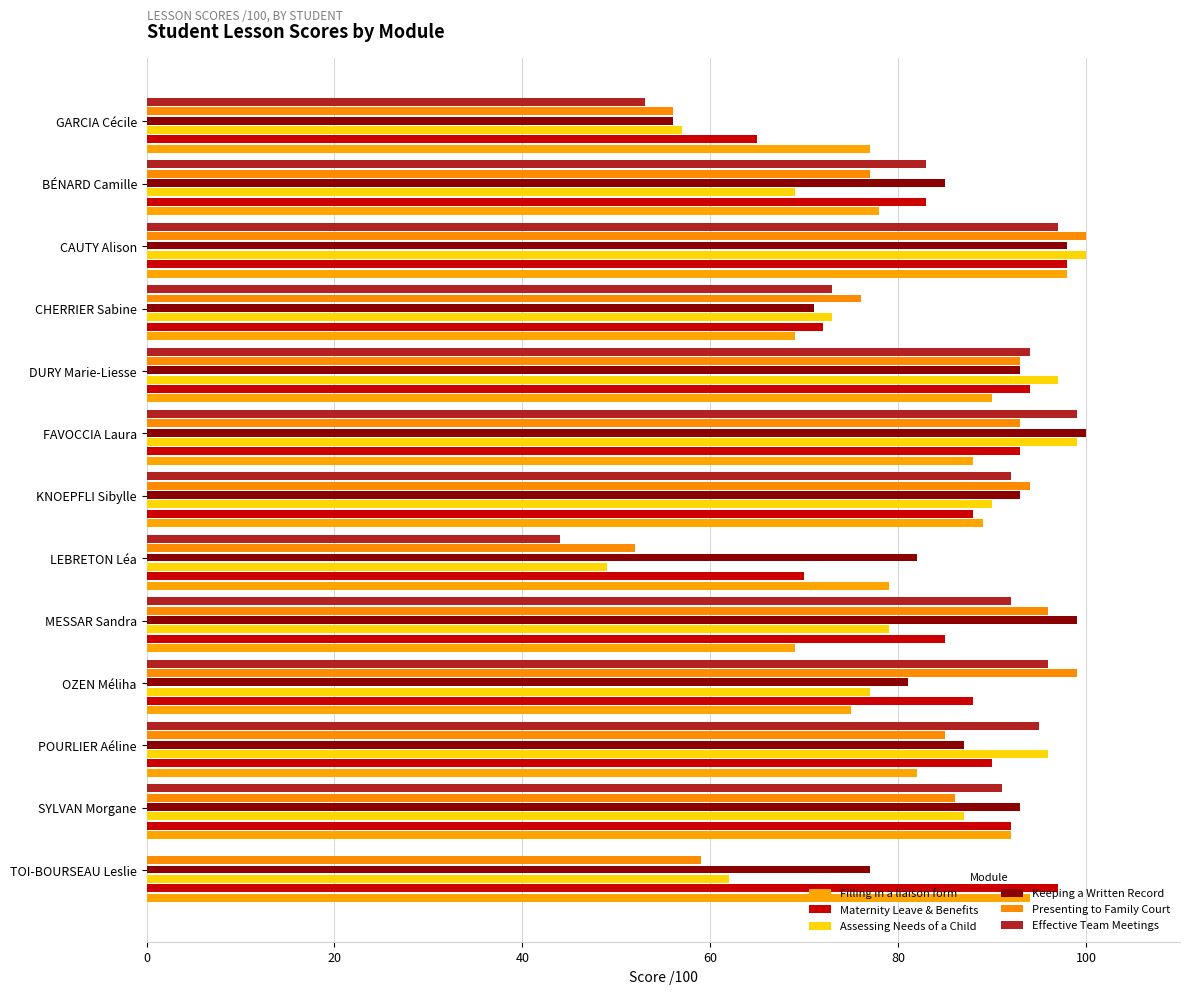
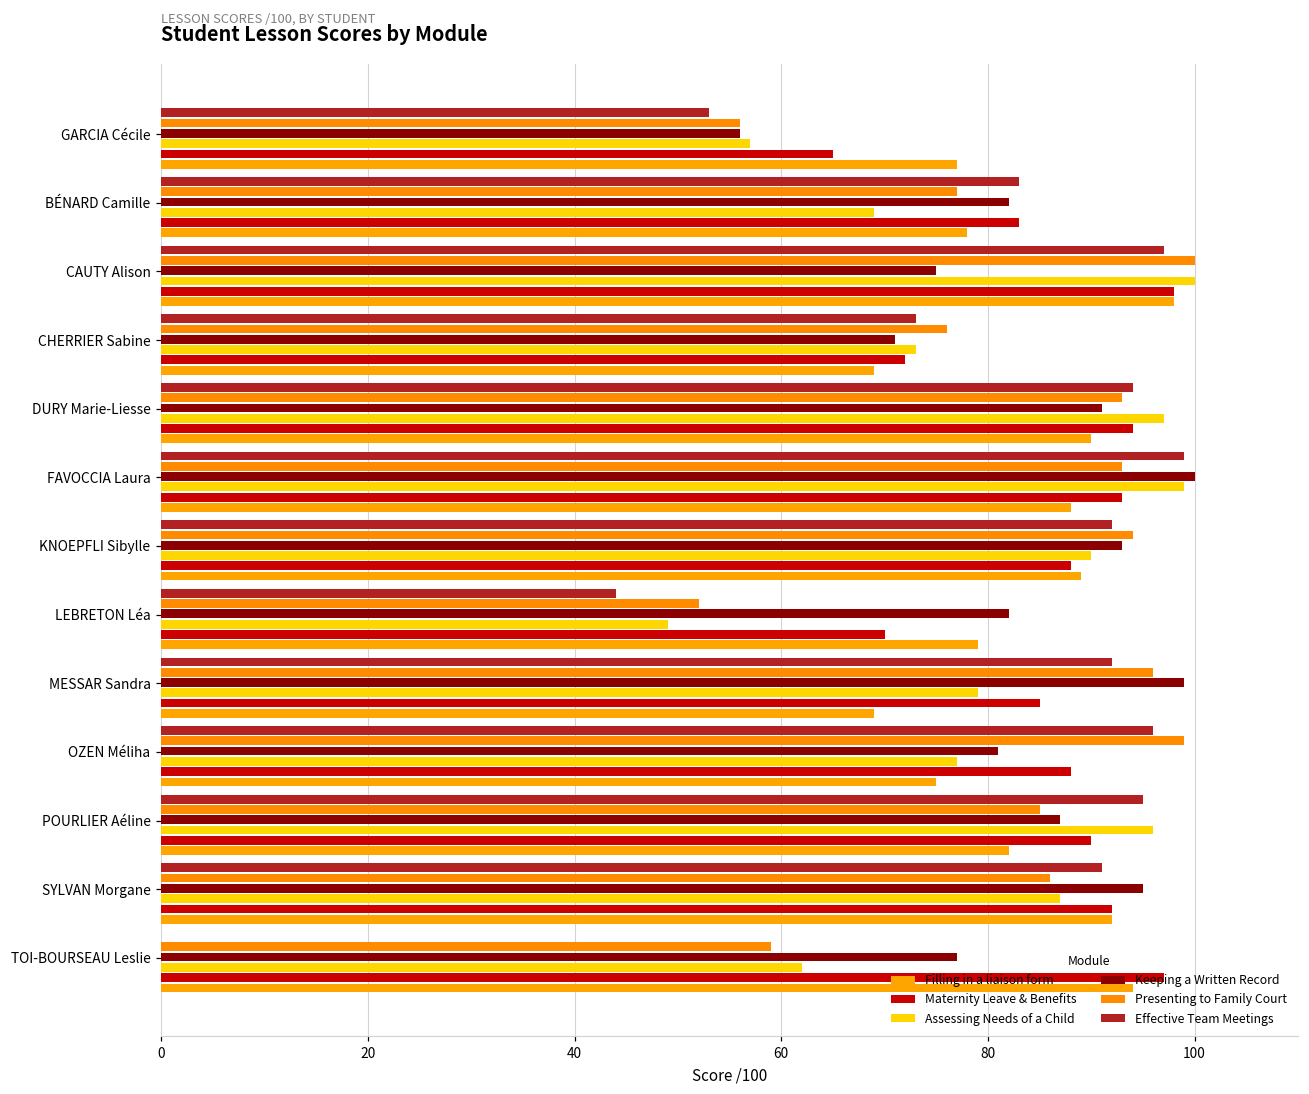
Keeping a Written Record, BÉNARD Camille: 85 -> 82
Keeping a Written Record, CAUTY Alison: 98 -> 75
Keeping a Written Record, DURY Marie-Liesse: 93 -> 91
Keeping a Written Record, SYLVAN Morgane: 93 -> 95
